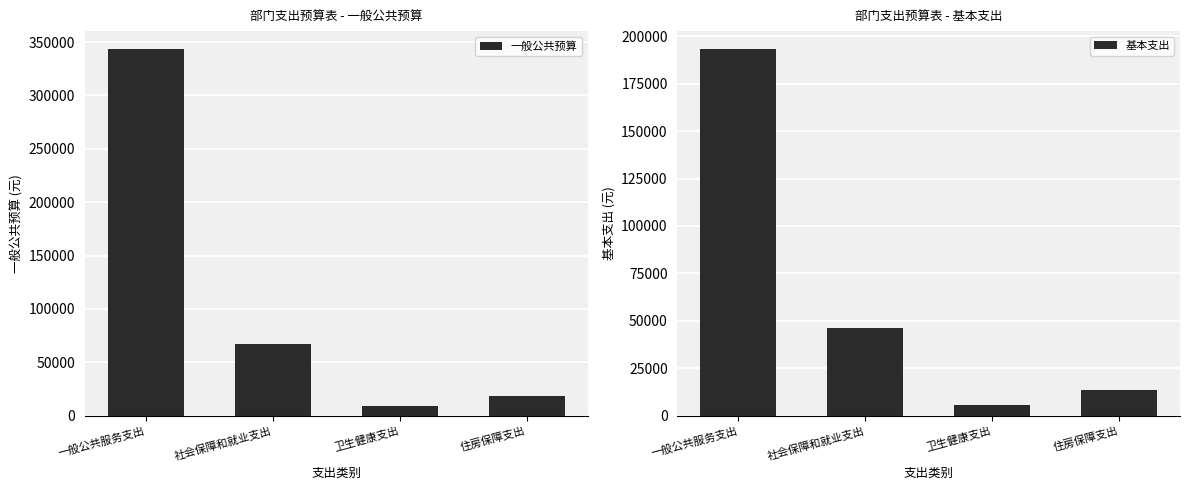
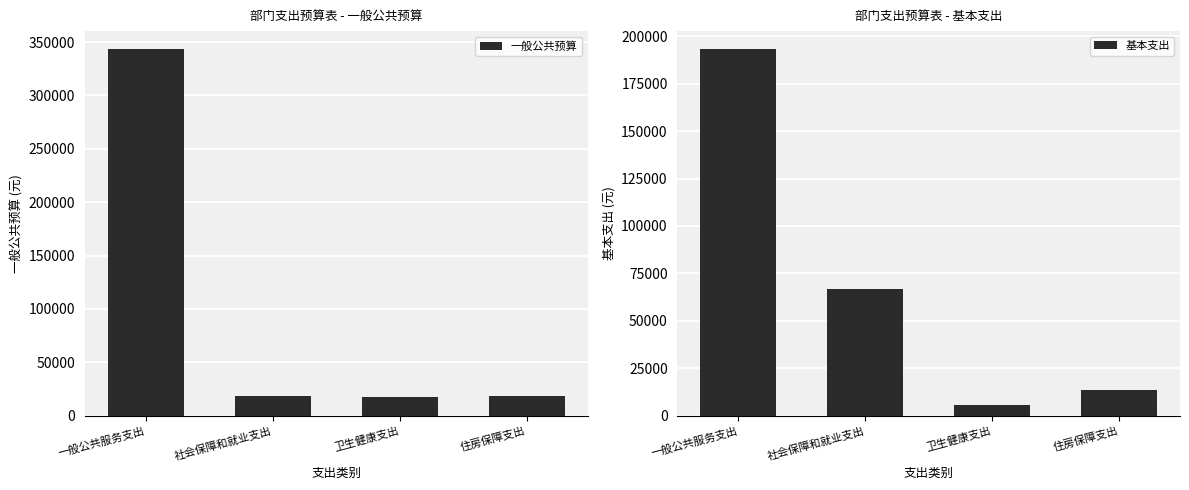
部门支出预算表 - 一般公共预算, 社会保障和就业支出: 67000 -> 18000
部门支出预算表 - 一般公共预算, 卫生健康支出: 9000 -> 17000
部门支出预算表 - 基本支出, 社会保障和就业支出: 46000 -> 67000
